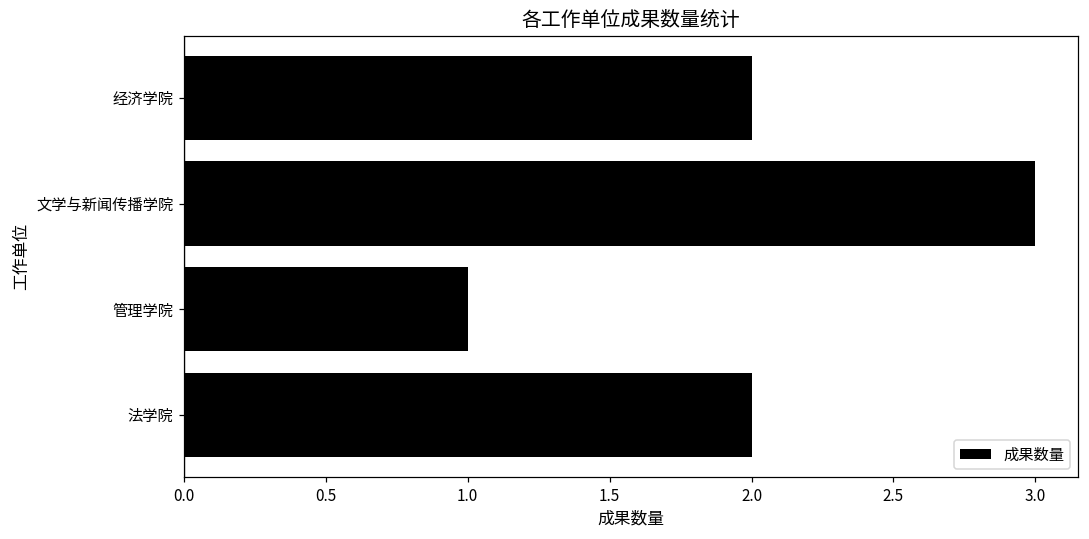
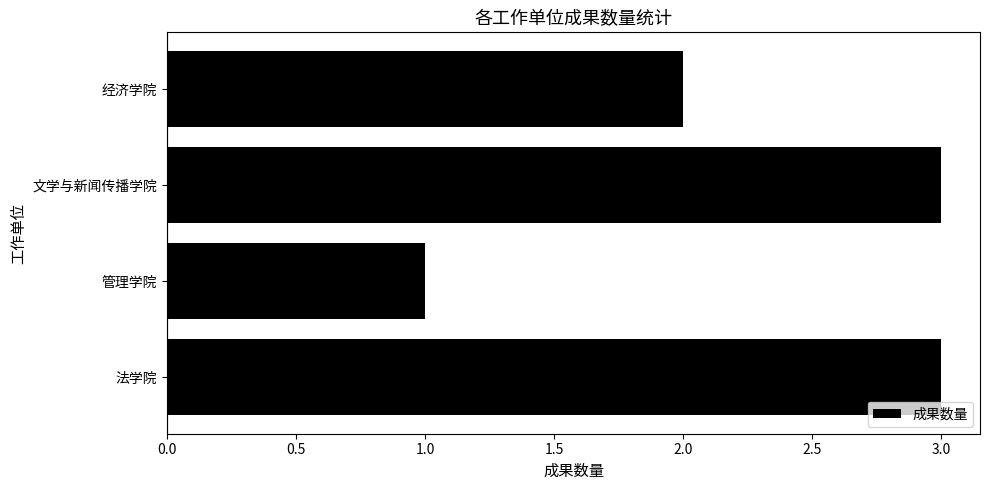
法学院: 2 -> 3
